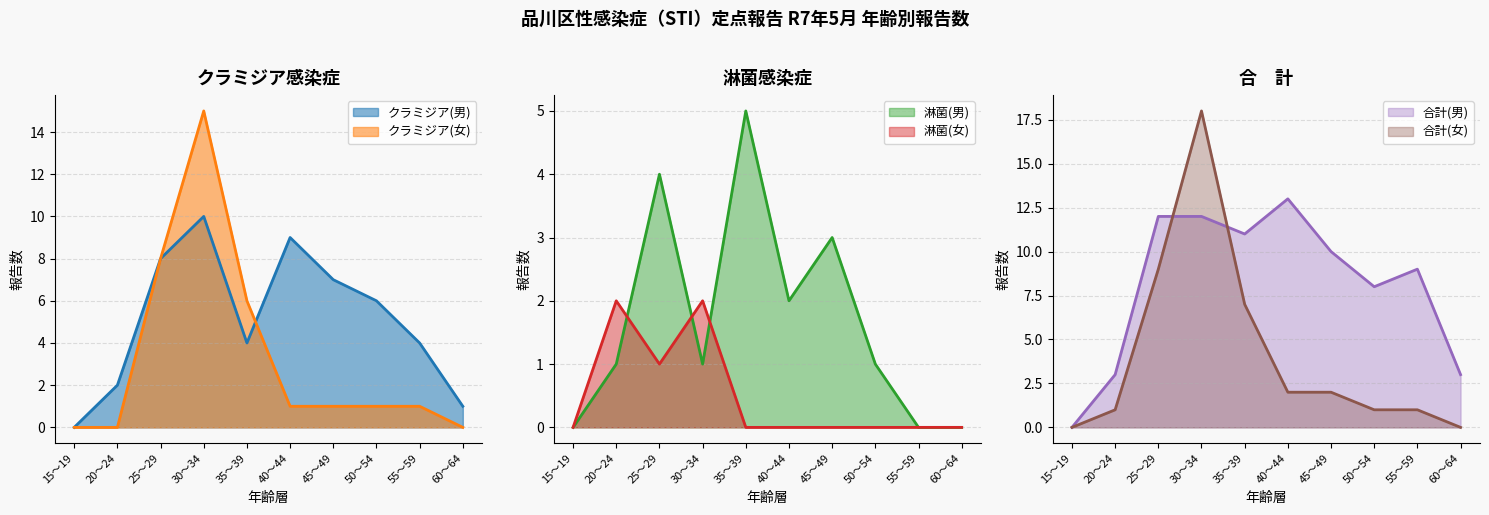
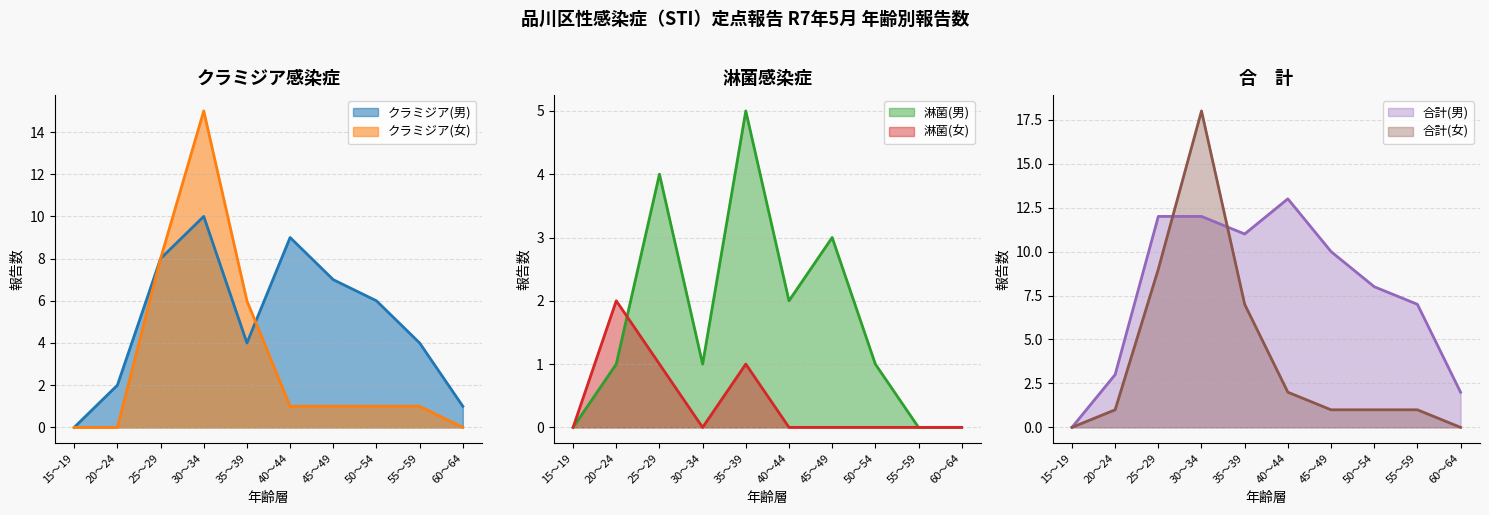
淋菌感染症, 淋菌(女), 30～34: 2 -> 0
淋菌感染症, 淋菌(女), 35～39: 0 -> 1
合 計, 合計(女), 45～49: 2 -> 1
合 計, 合計(男), 55～59: 9 -> 7
合 計, 合計(男), 60～64: 3 -> 2
